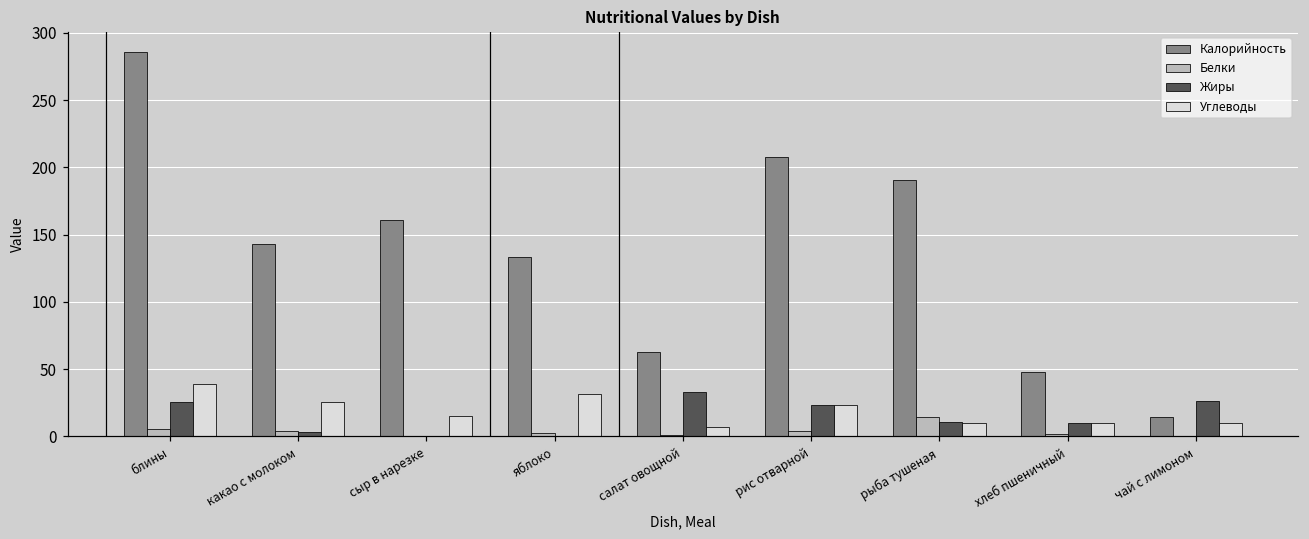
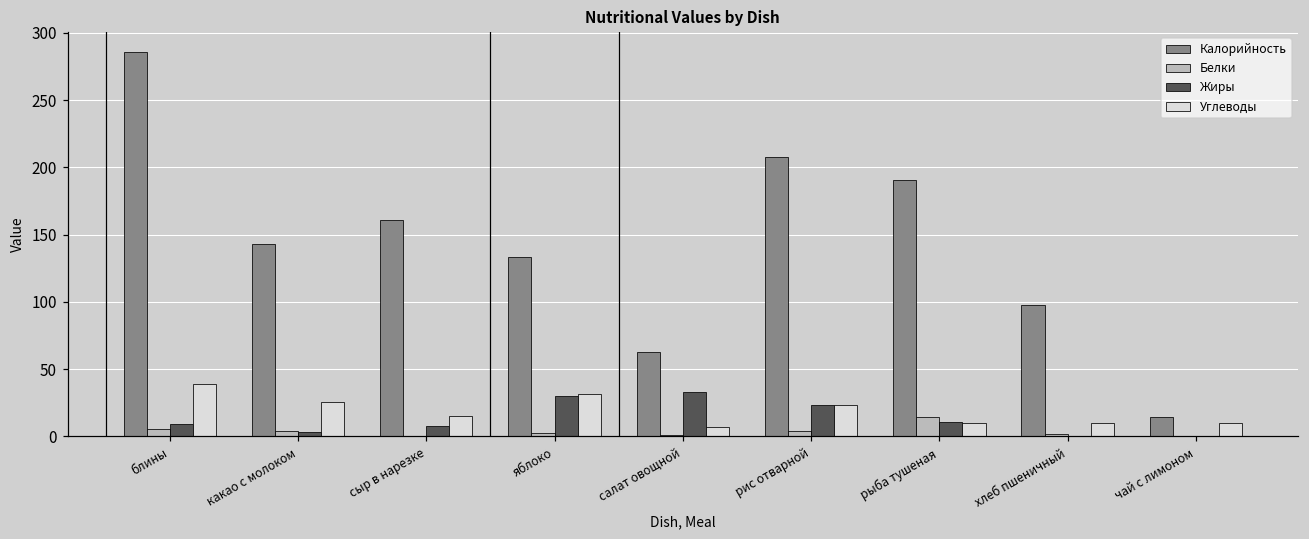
Жиры, блины: 25 -> 9
Жиры, сыр в нарезке: 0 -> 8
Жиры, яблоко: 0 -> 30
Калорийность, хлеб пшеничный: 48 -> 98
Жиры, хлеб пшеничный: 10 -> 0
Жиры, чай с лимоном: 26 -> 0
